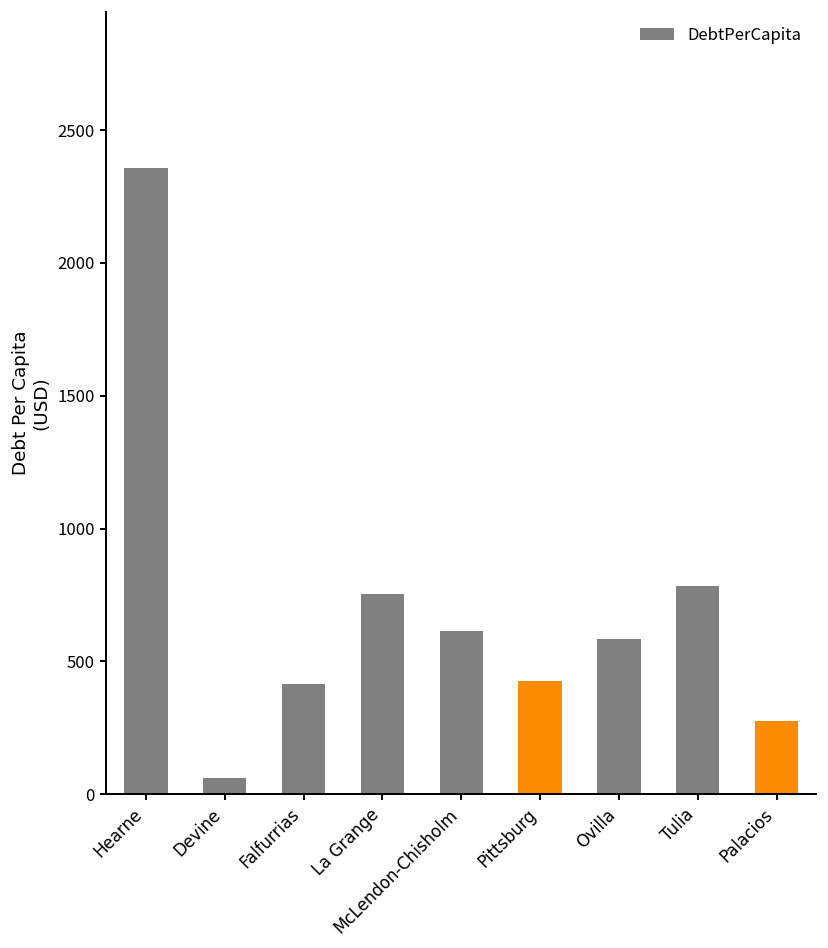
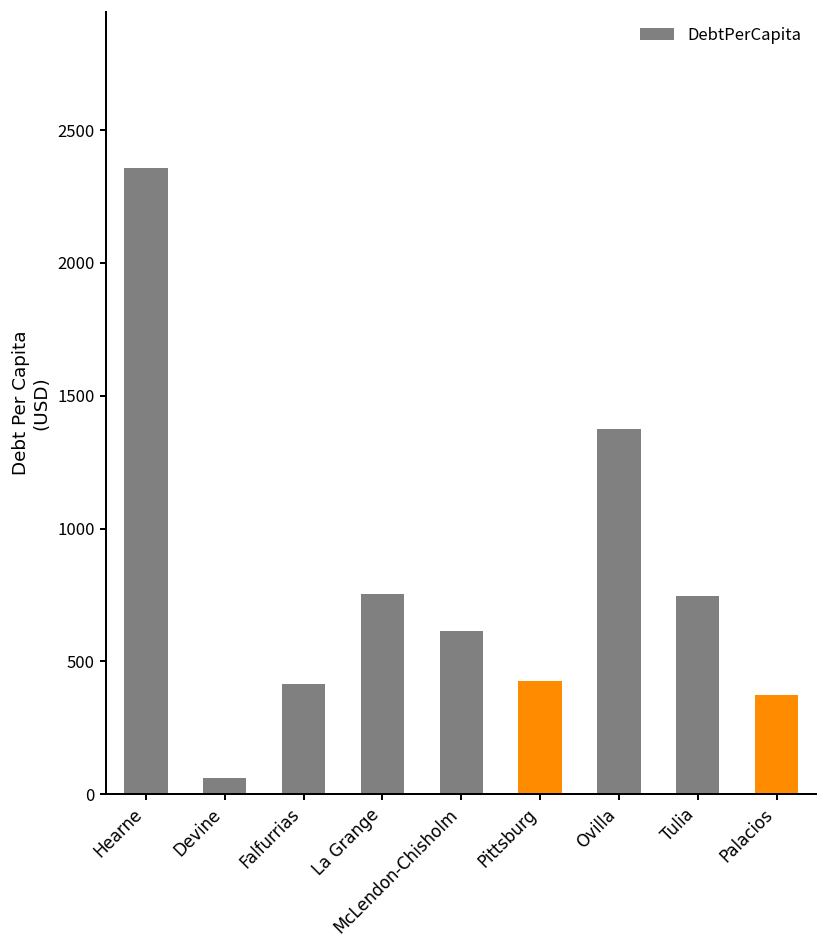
Ovilla: 580 -> 1380
Tulia: 780 -> 750
Palacios: 280 -> 370
